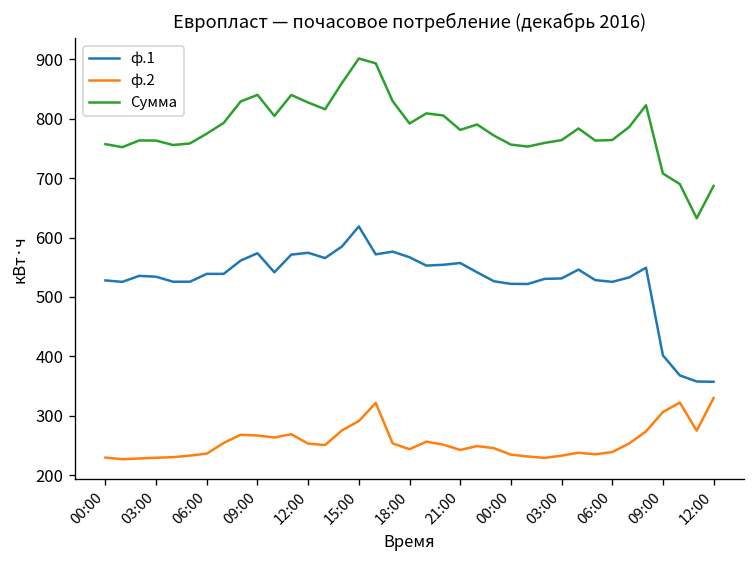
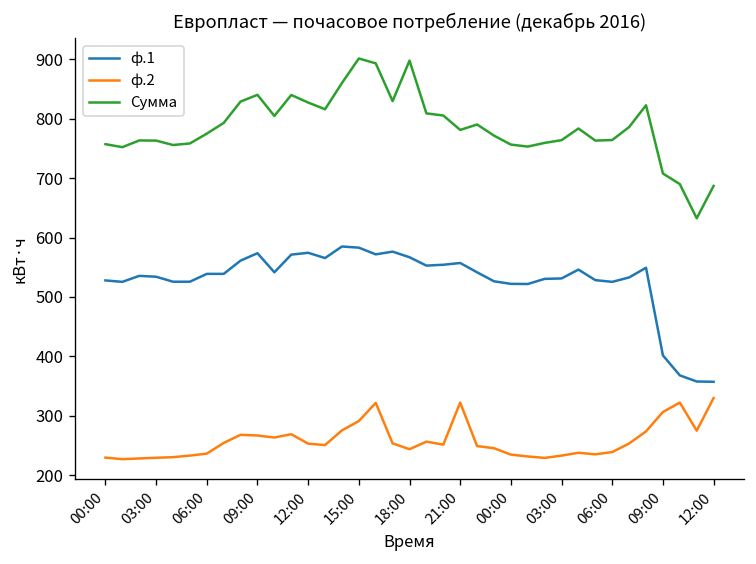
ф.1, 15:00: 620 -> 580
Сумма, 18:00: 790 -> 900
ф.2, 21:00: 240 -> 320
